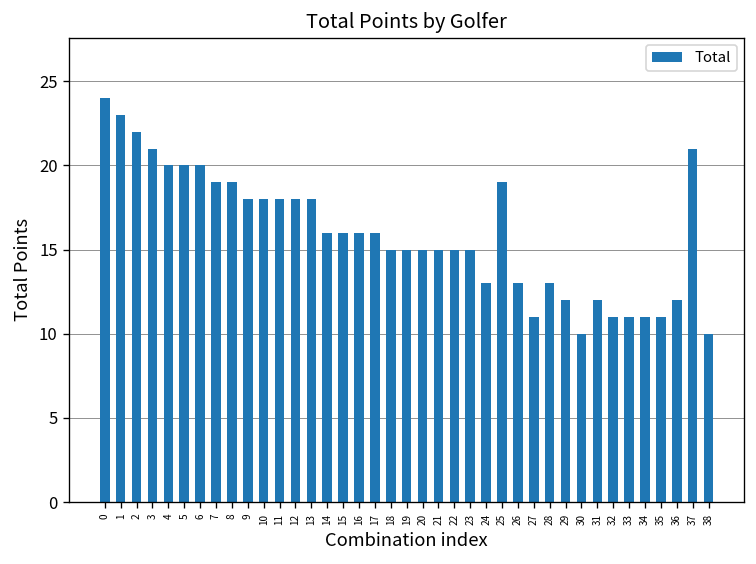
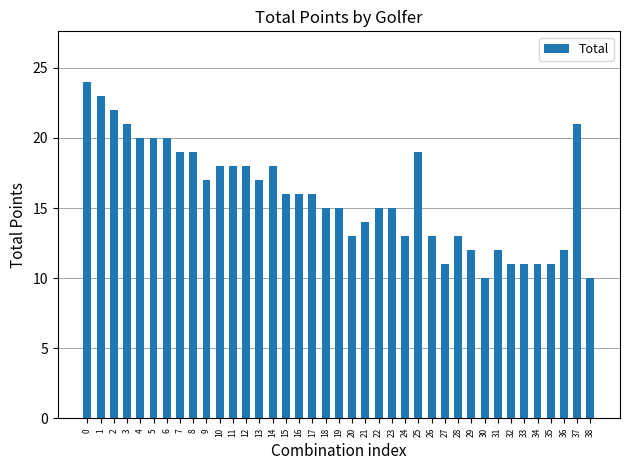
9: 18 -> 17
13: 18 -> 17
14: 16 -> 18
20: 15 -> 13
21: 15 -> 14
